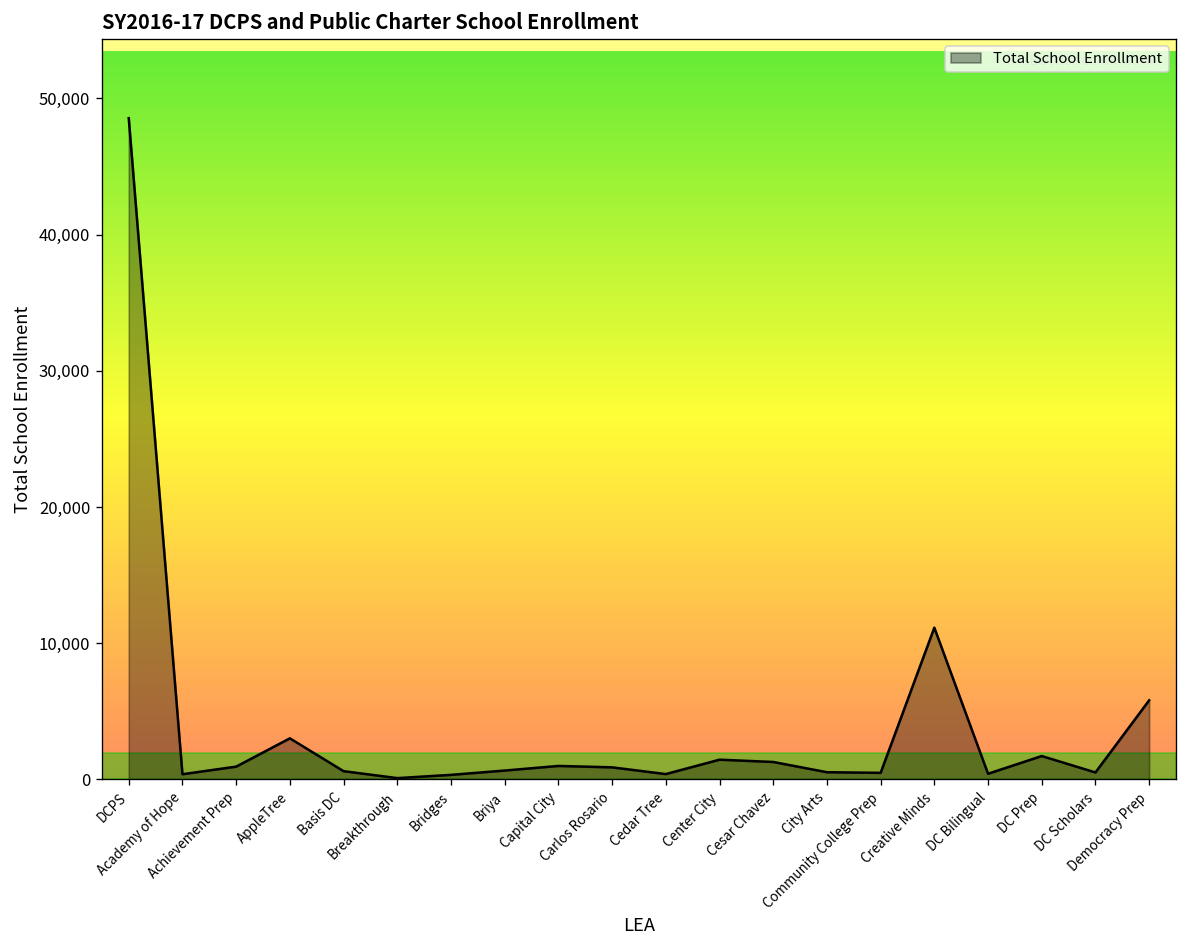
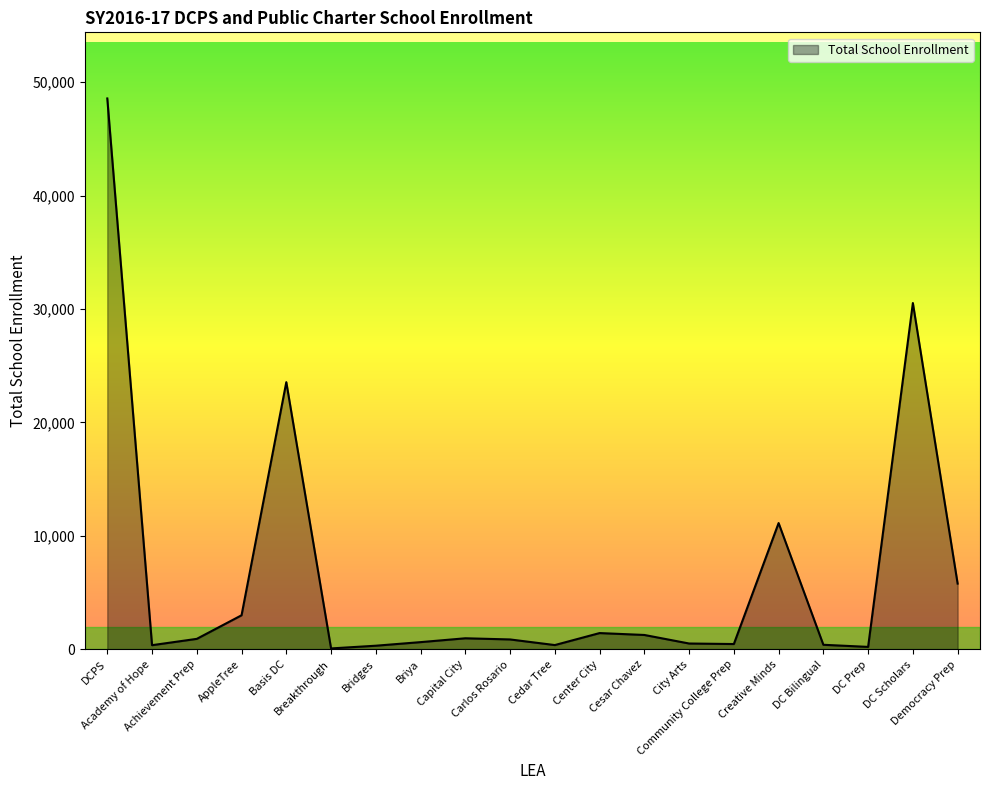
Basis DC: 600 -> 23,600
DC Prep: 1,700 -> 200
DC Scholars: 500 -> 30,500
